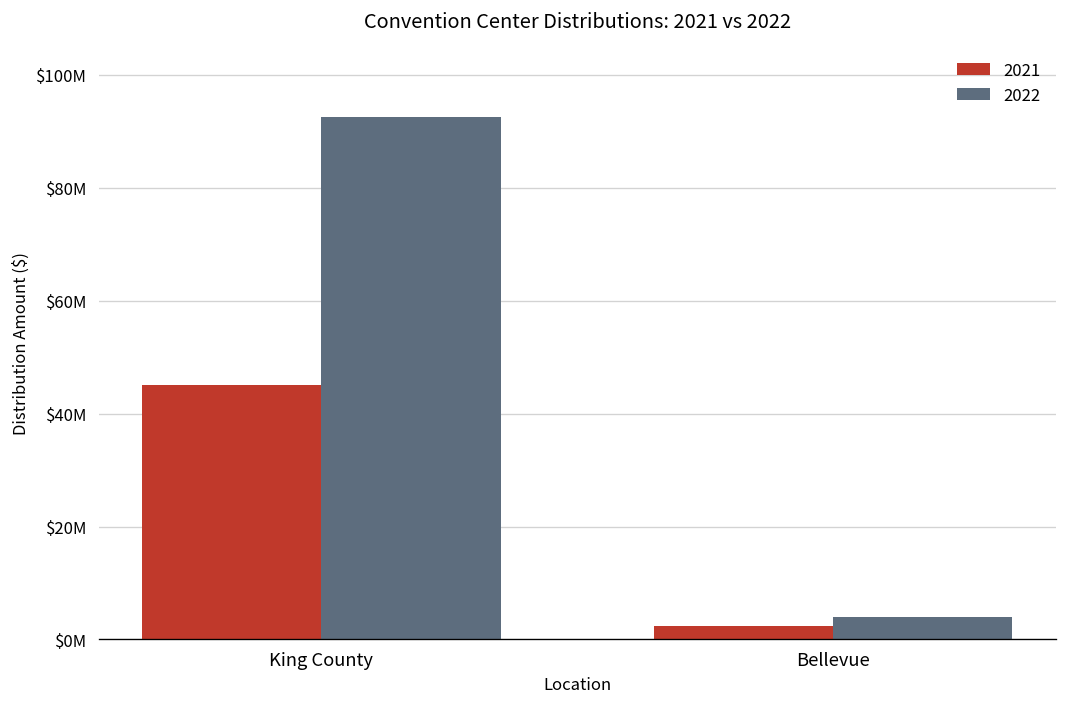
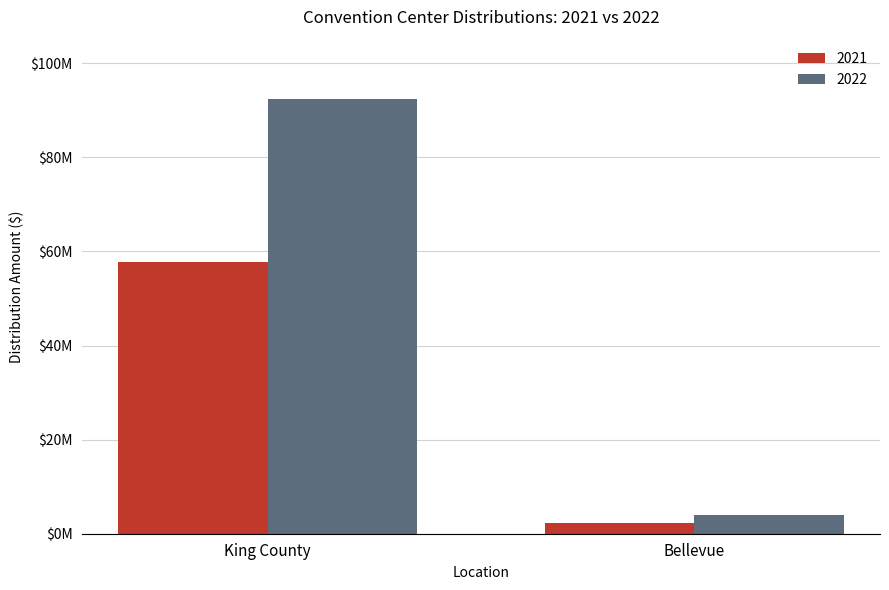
2021, King County: $45000000 -> $58000000
